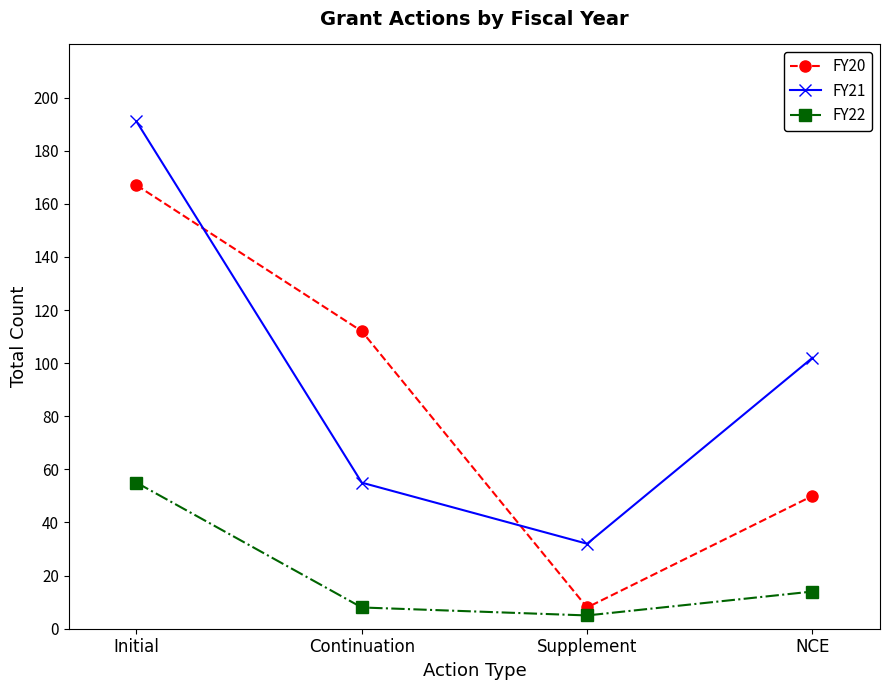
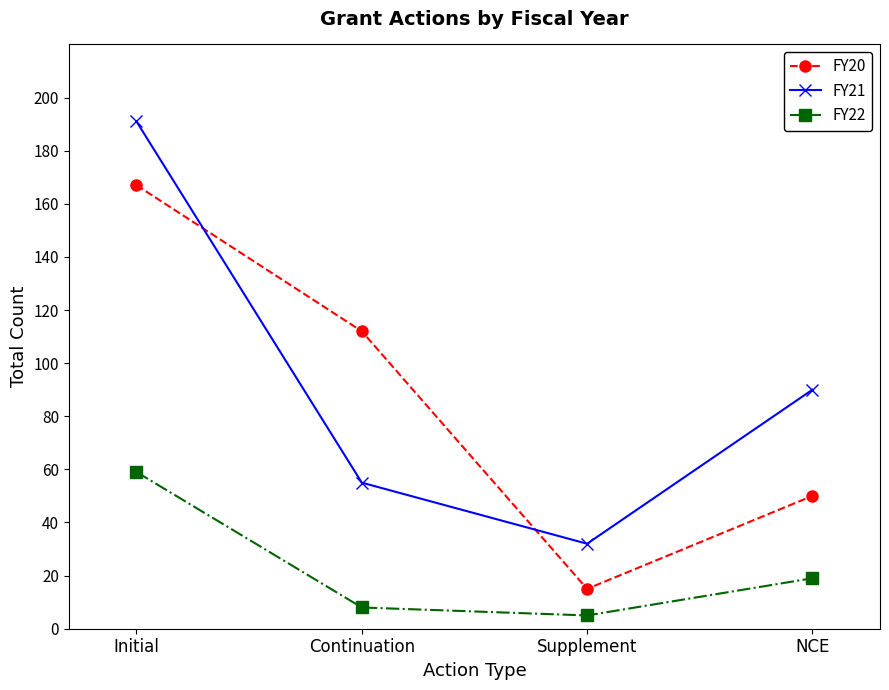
FY22, Initial: 55 -> 59
FY20, Supplement: 8 -> 15
FY21, NCE: 102 -> 90
FY22, NCE: 14 -> 19
